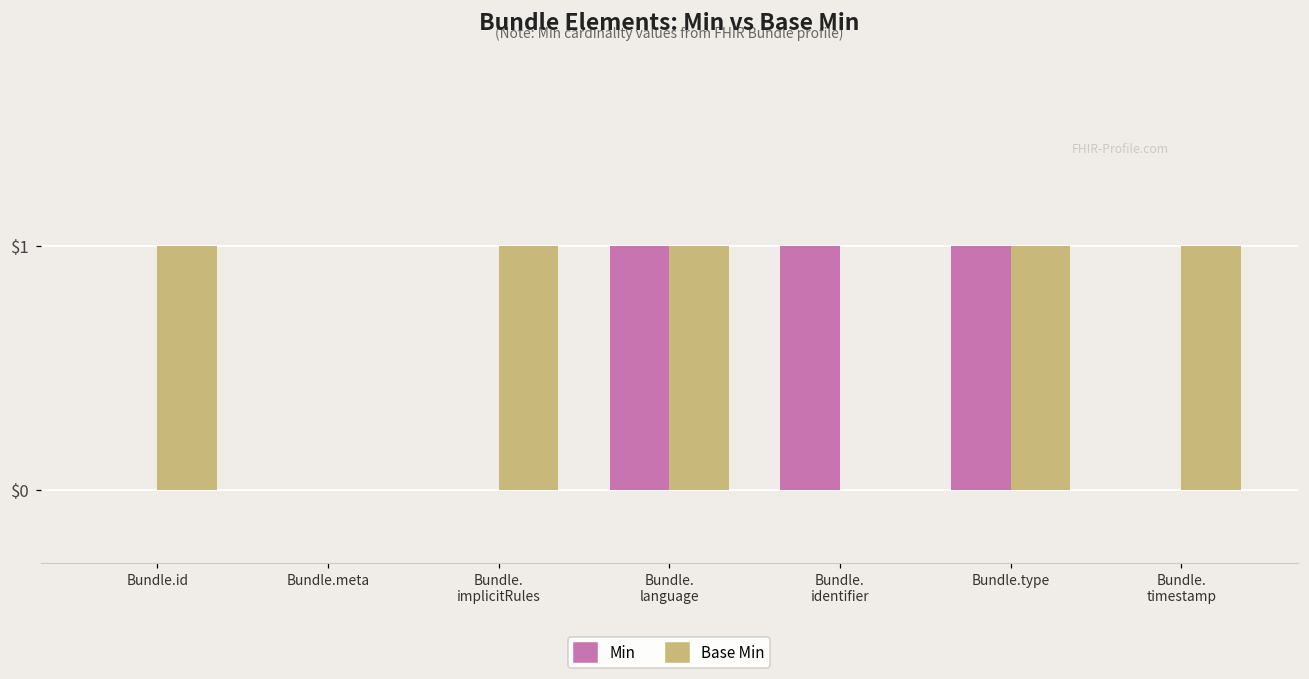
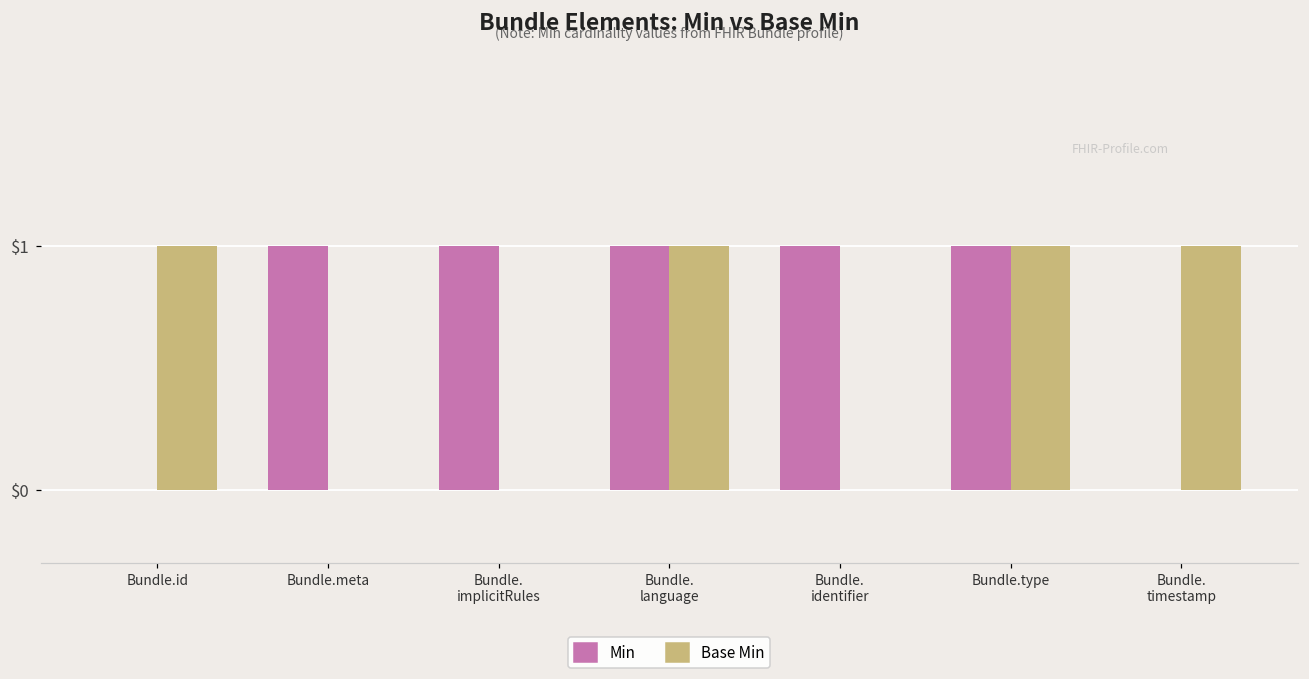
Min, Bundle.meta: $0 -> $1
Min, Bundle. implicitRules: $0 -> $1
Base Min, Bundle. implicitRules: $1 -> $0
